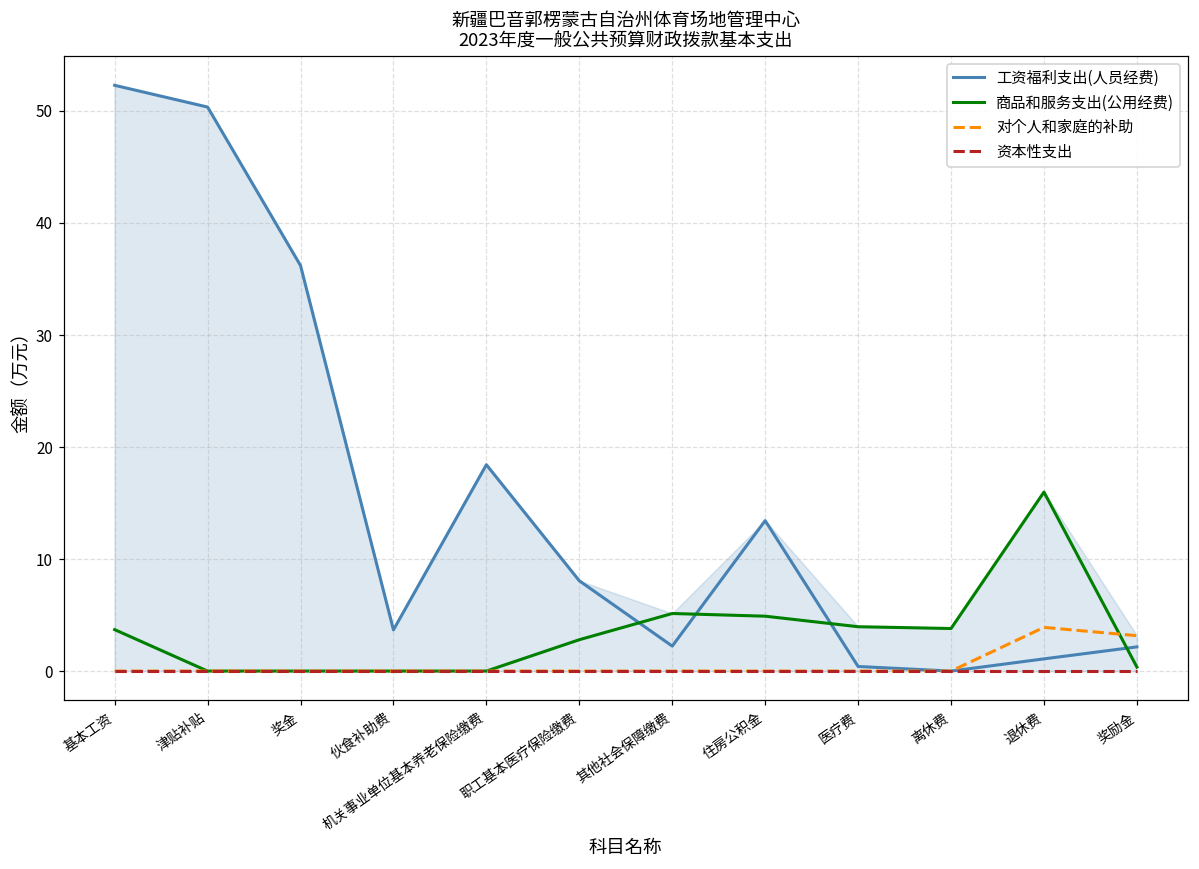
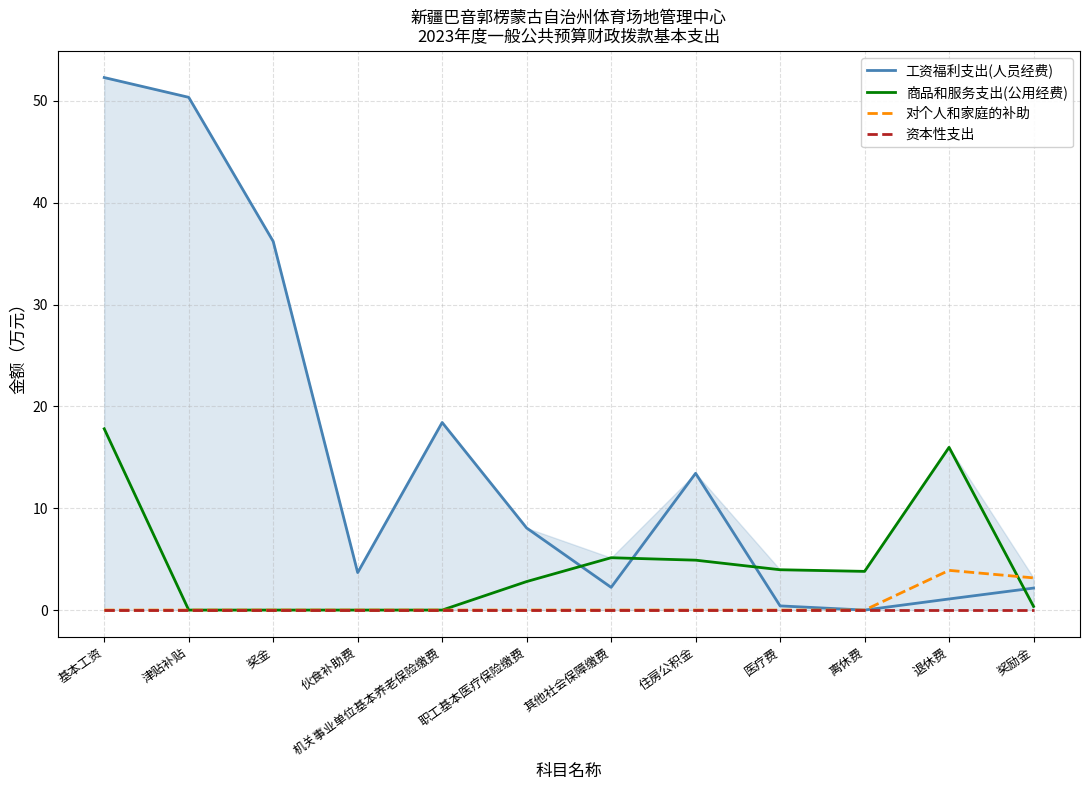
商品和服务支出(公用经费), 基本工资: 3.7 -> 17.8
